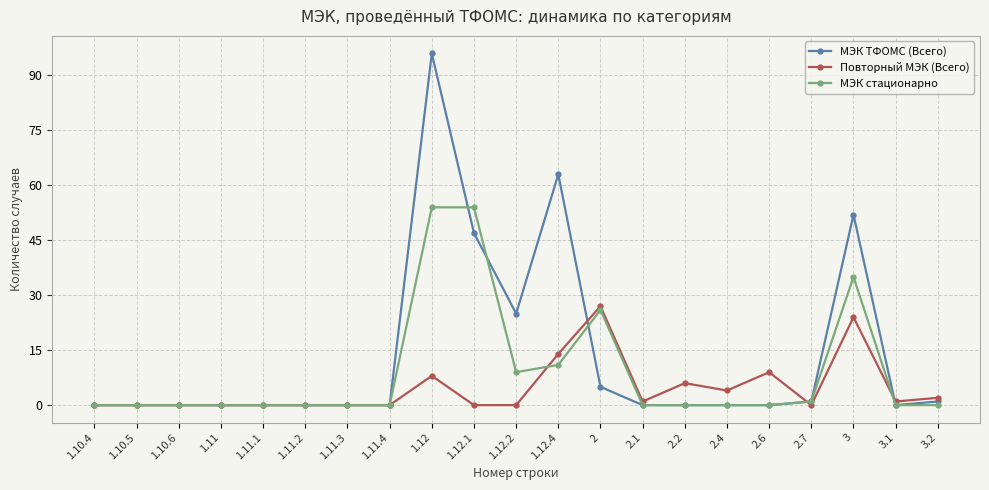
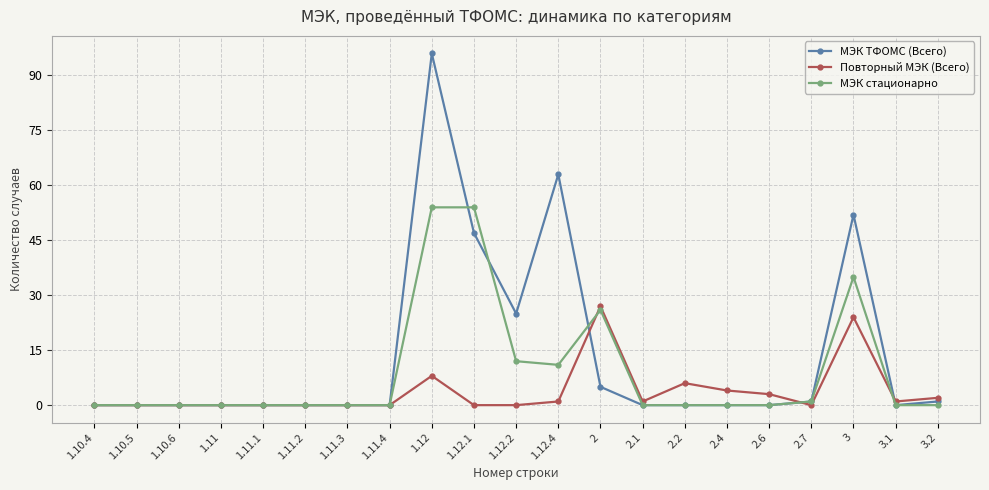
МЭК стационарно, 1.12.2: 9 -> 12
Повторный МЭК (Всего), 1.12.4: 14 -> 1
Повторный МЭК (Всего), 2.6: 9 -> 3
